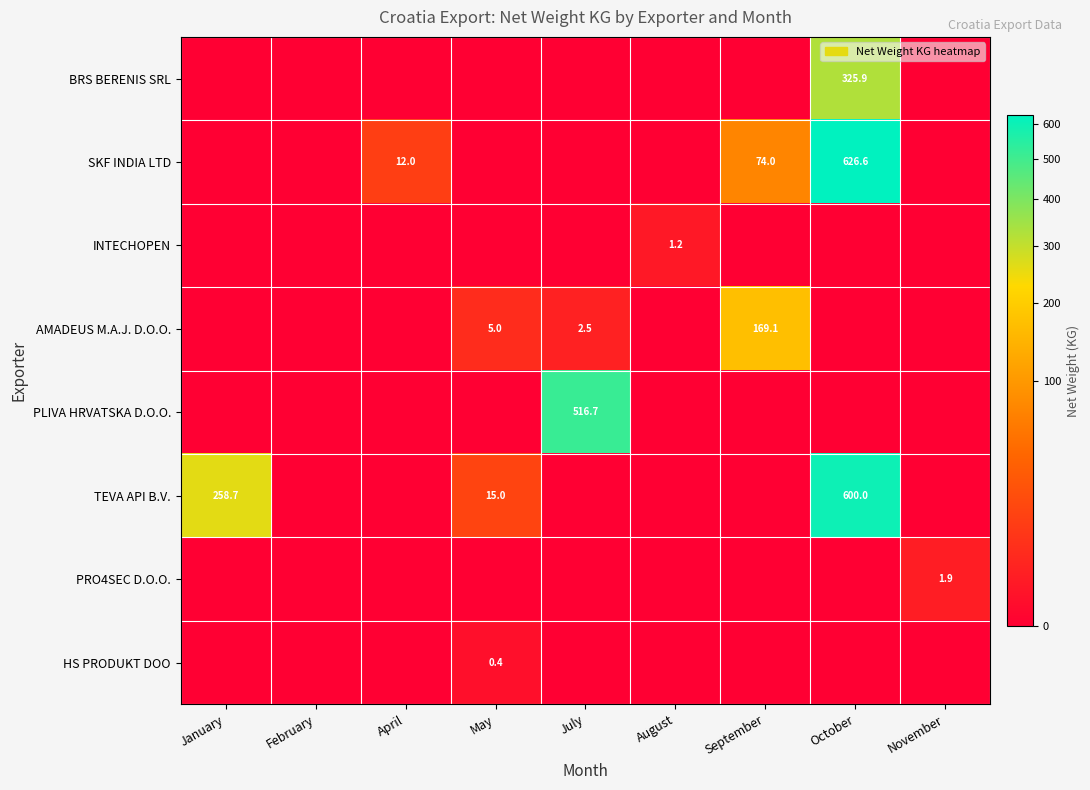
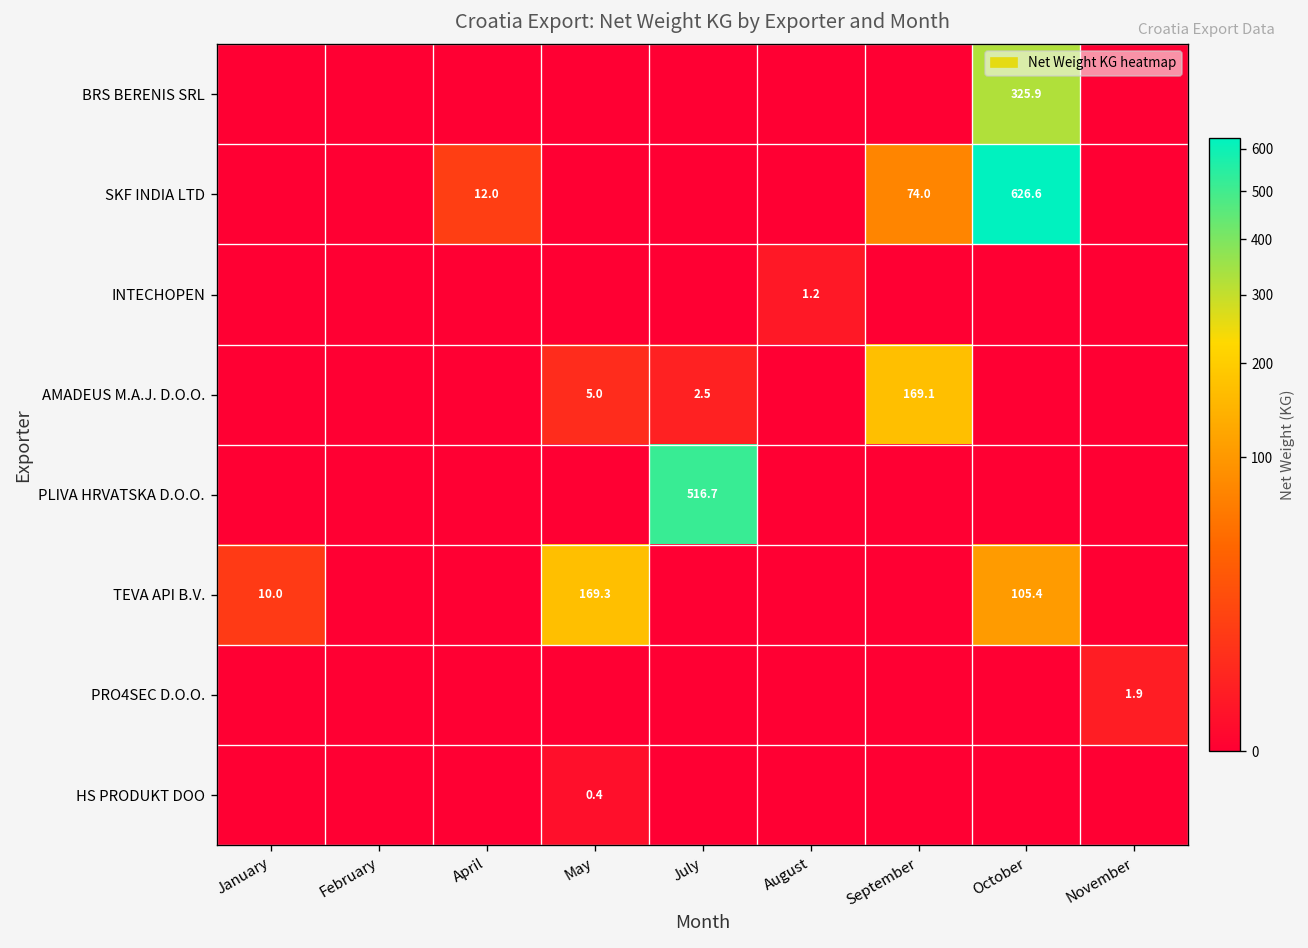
TEVA API B.V., January: 258.7 -> 10.0
TEVA API B.V., May: 15.0 -> 169.3
TEVA API B.V., October: 600.0 -> 105.4
